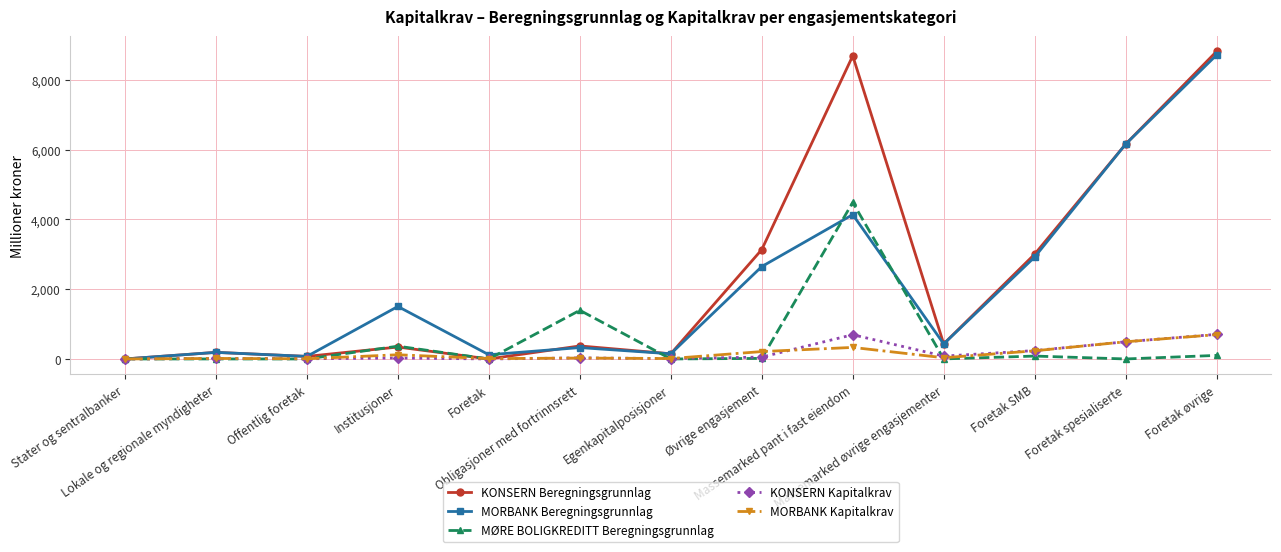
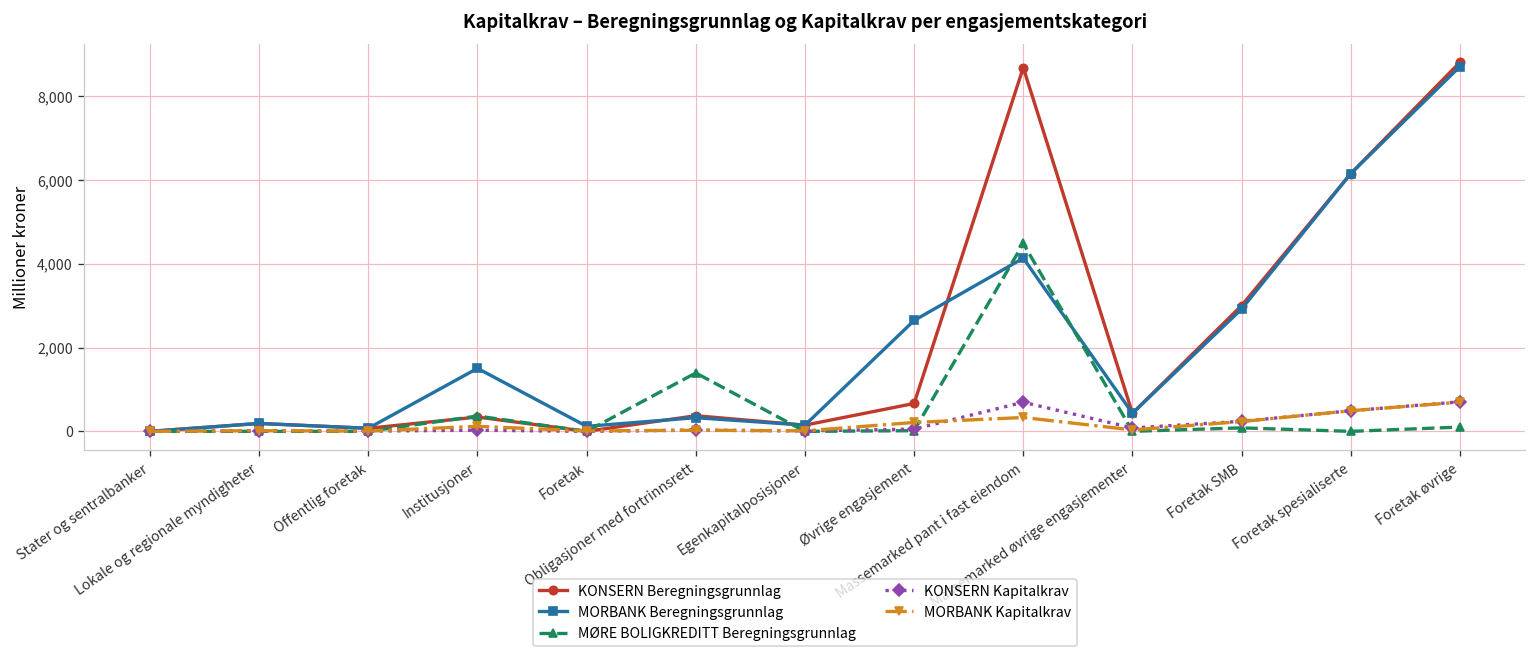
KONSERN Beregningsgrunnlag, Øvrige engasjement: 3,100 -> 700
